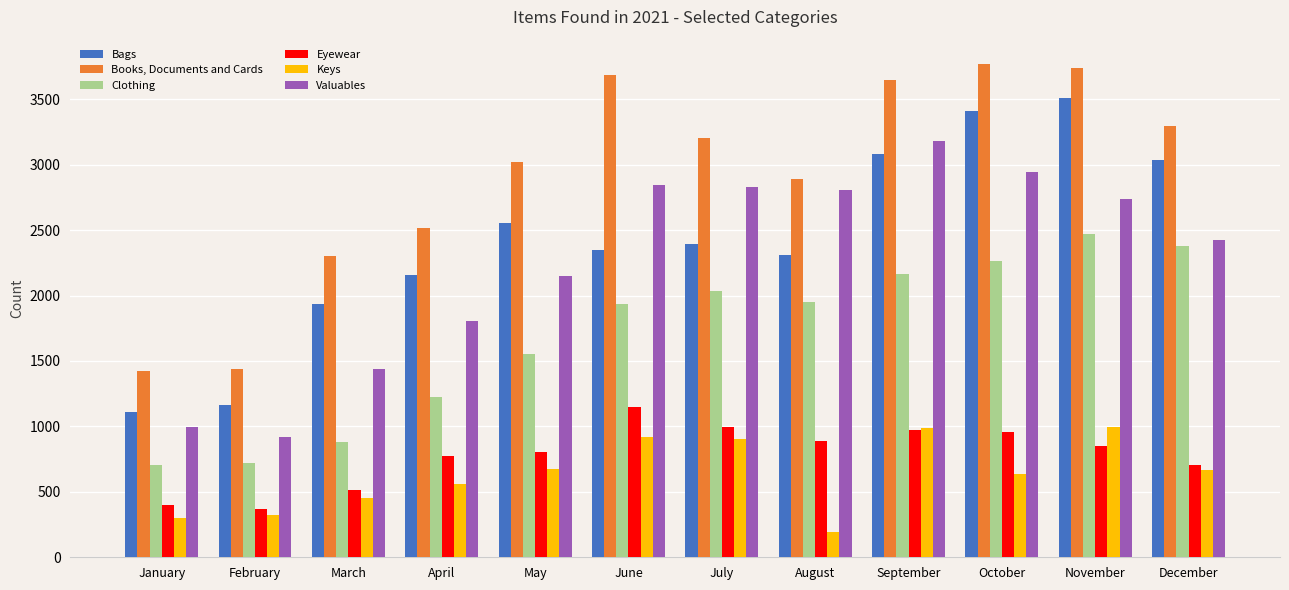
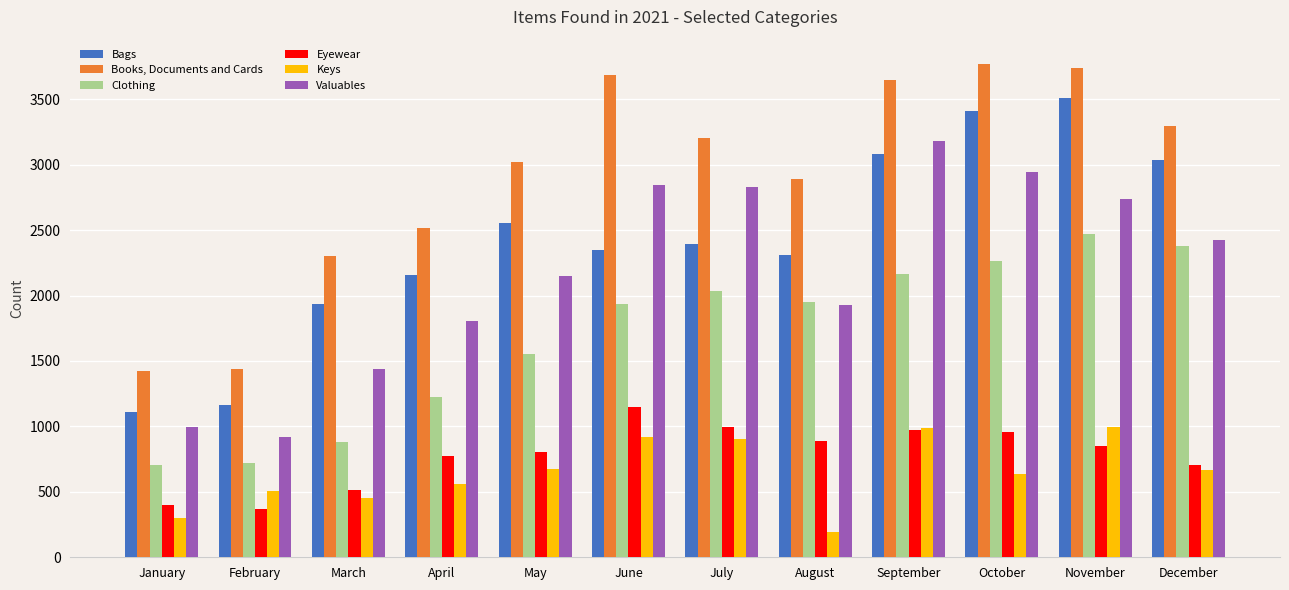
Keys, February: 330 -> 510
Valuables, August: 2810 -> 1930
